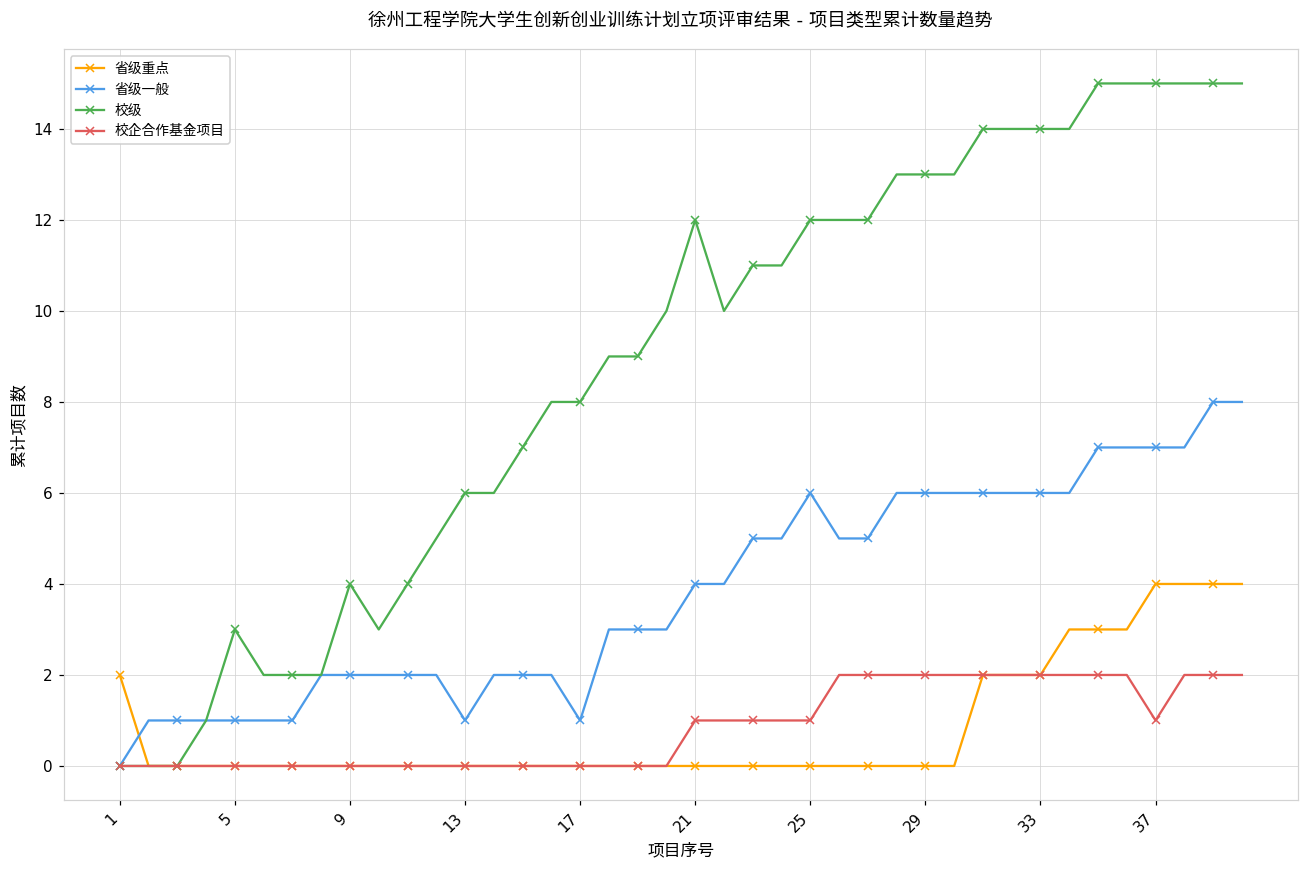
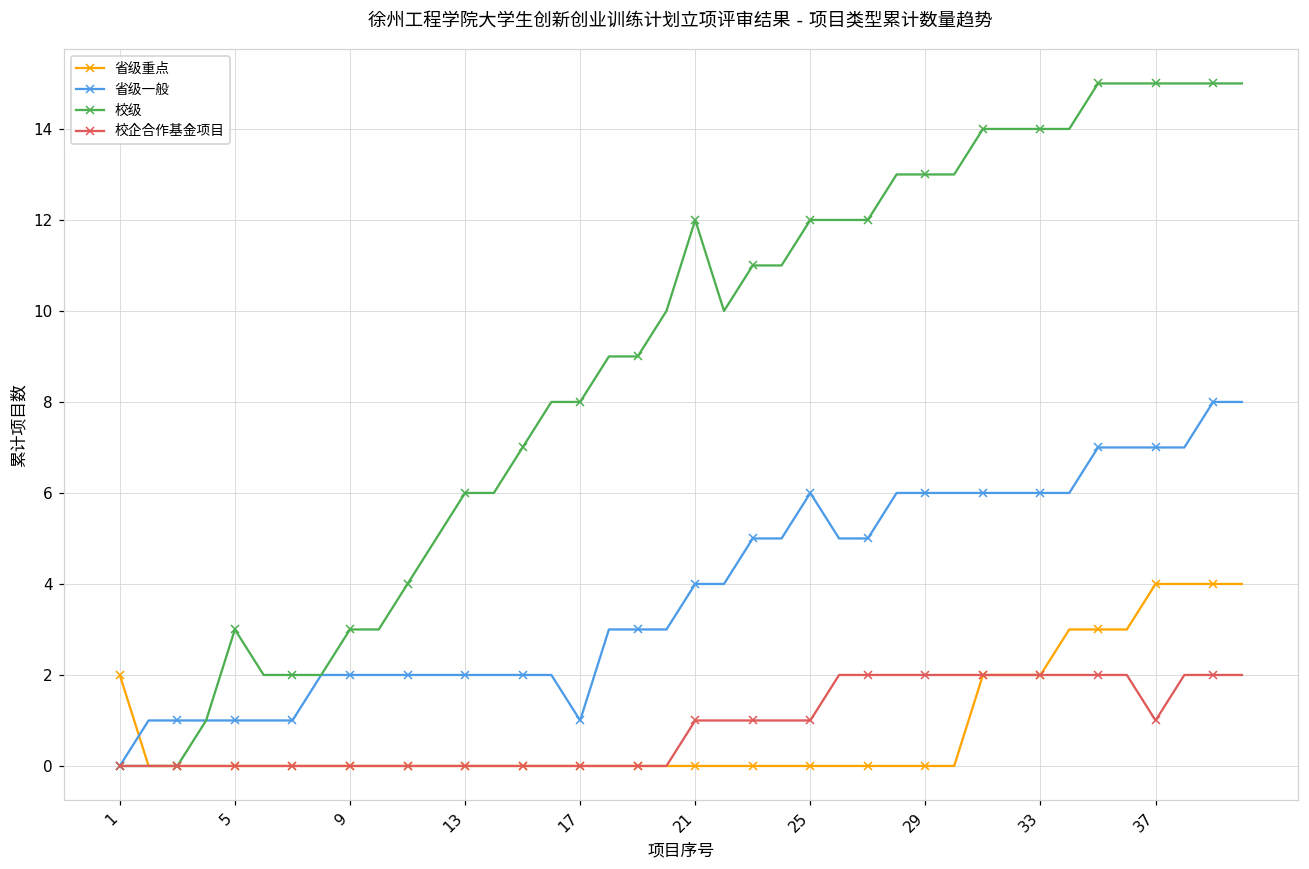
校级, 9: 4 -> 3
省级一般, 13: 1 -> 2
